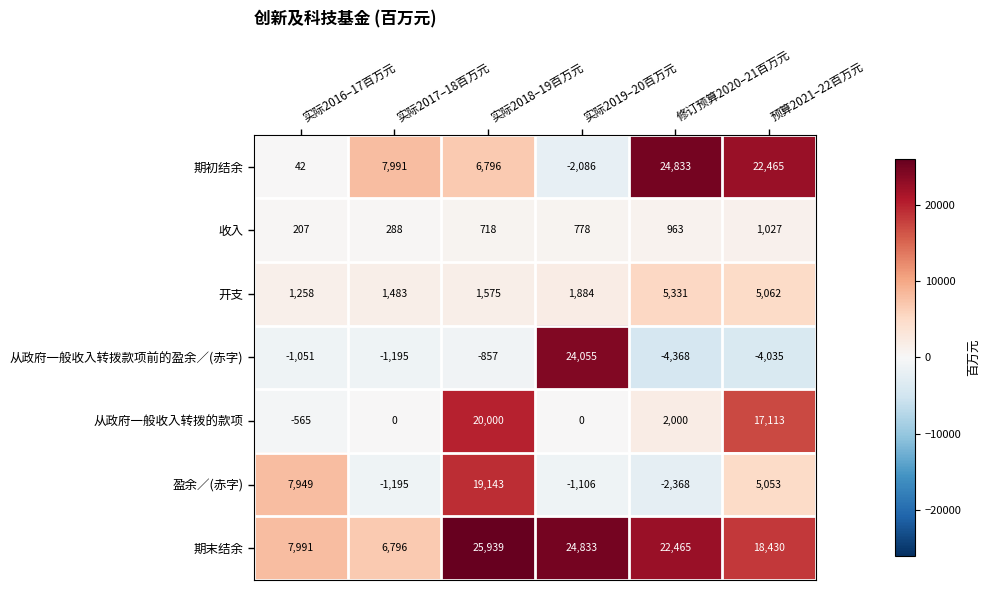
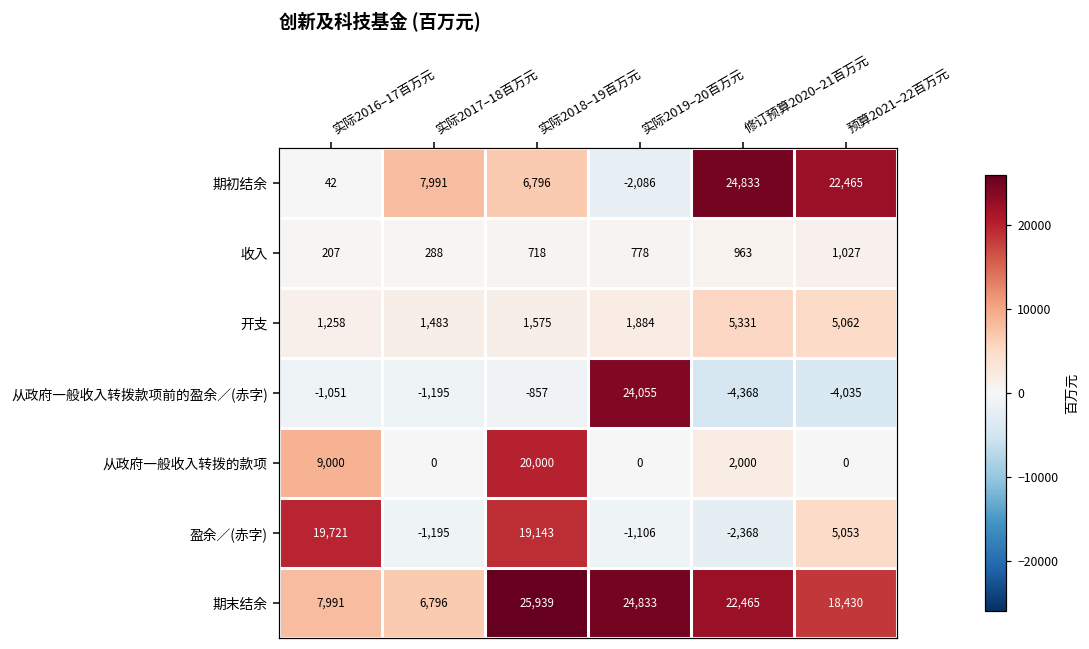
从政府一般收入转拨的款项, 实际2016–17百万元: -565 -> 9,000
从政府一般收入转拨的款项, 预算2021–22百万元: 17,113 -> 0
盈余／(赤字), 实际2016–17百万元: 7,949 -> 19,721
